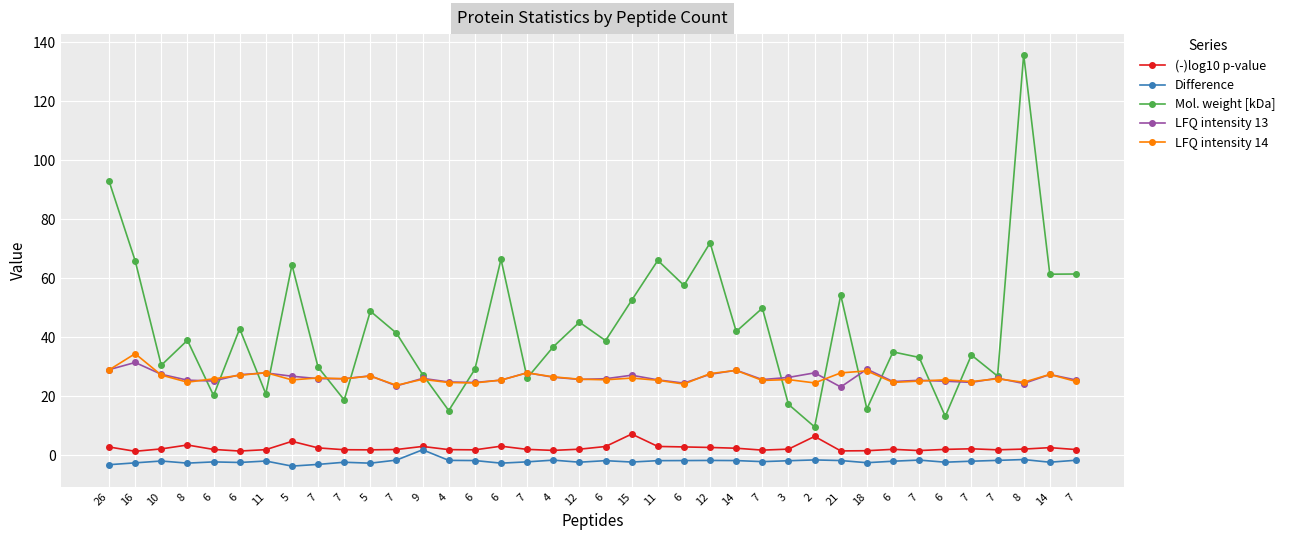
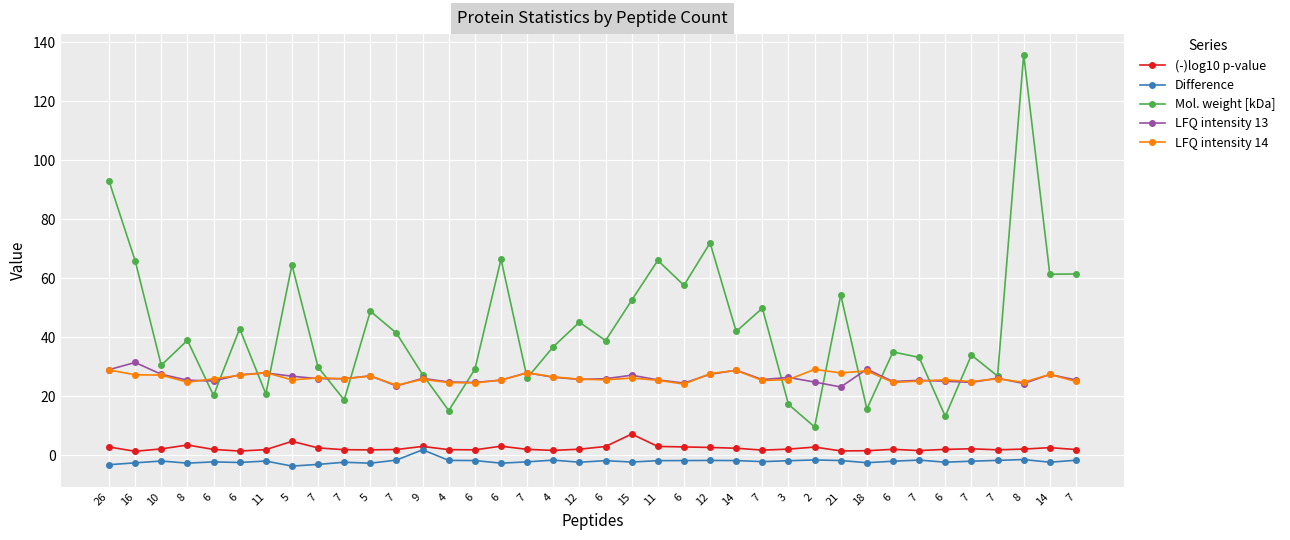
LFQ intensity 14, 16: 34 -> 27
(-)log10 p-value, 2: 6 -> 3
LFQ intensity 13, 2: 28 -> 25
LFQ intensity 14, 2: 24 -> 29
